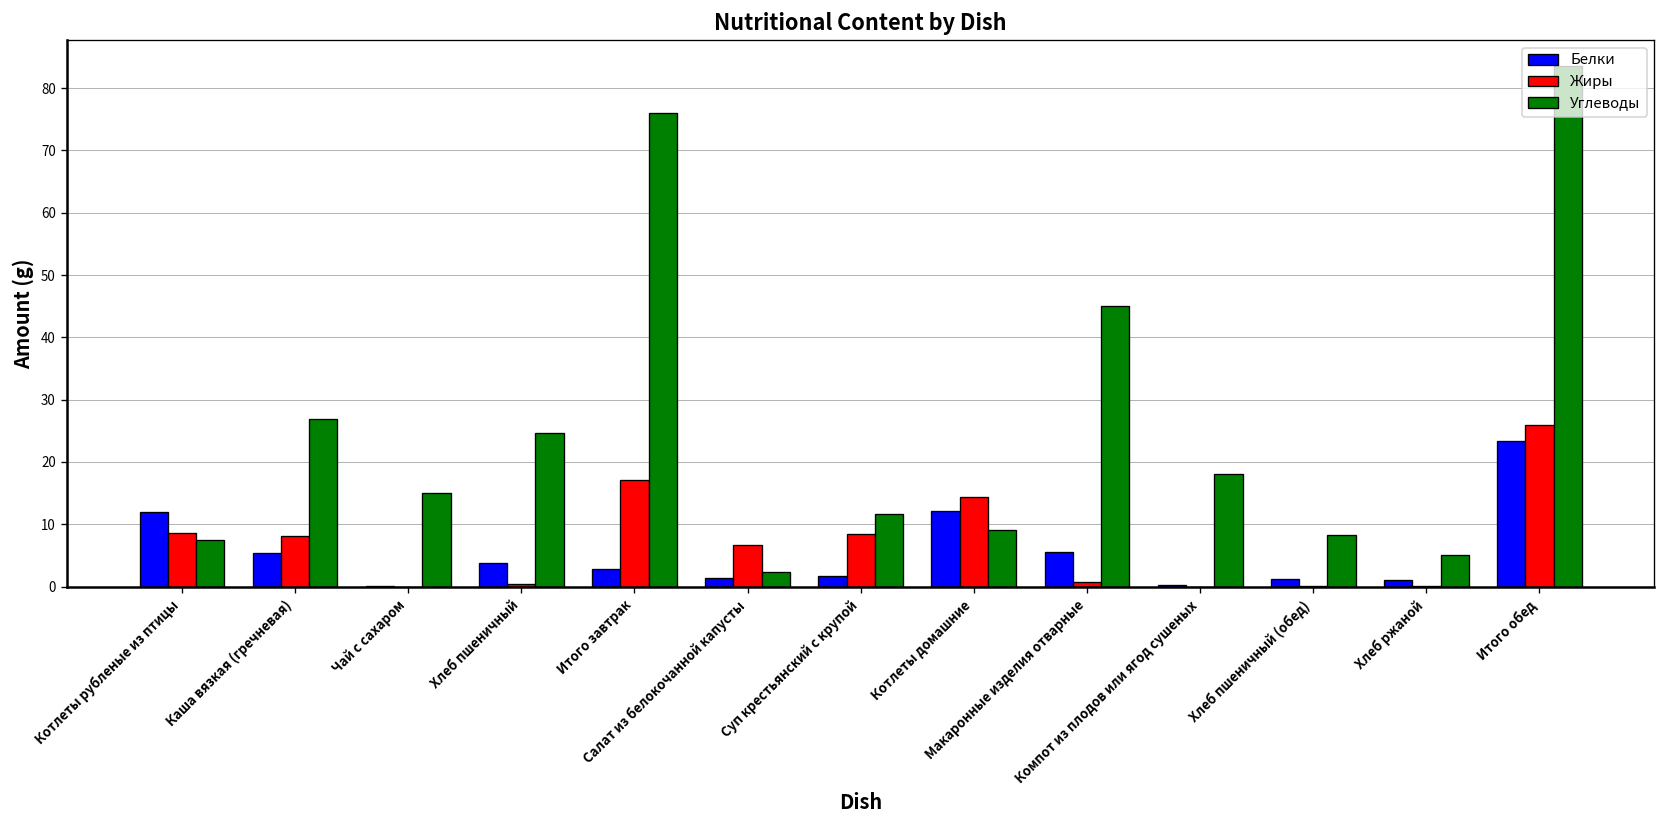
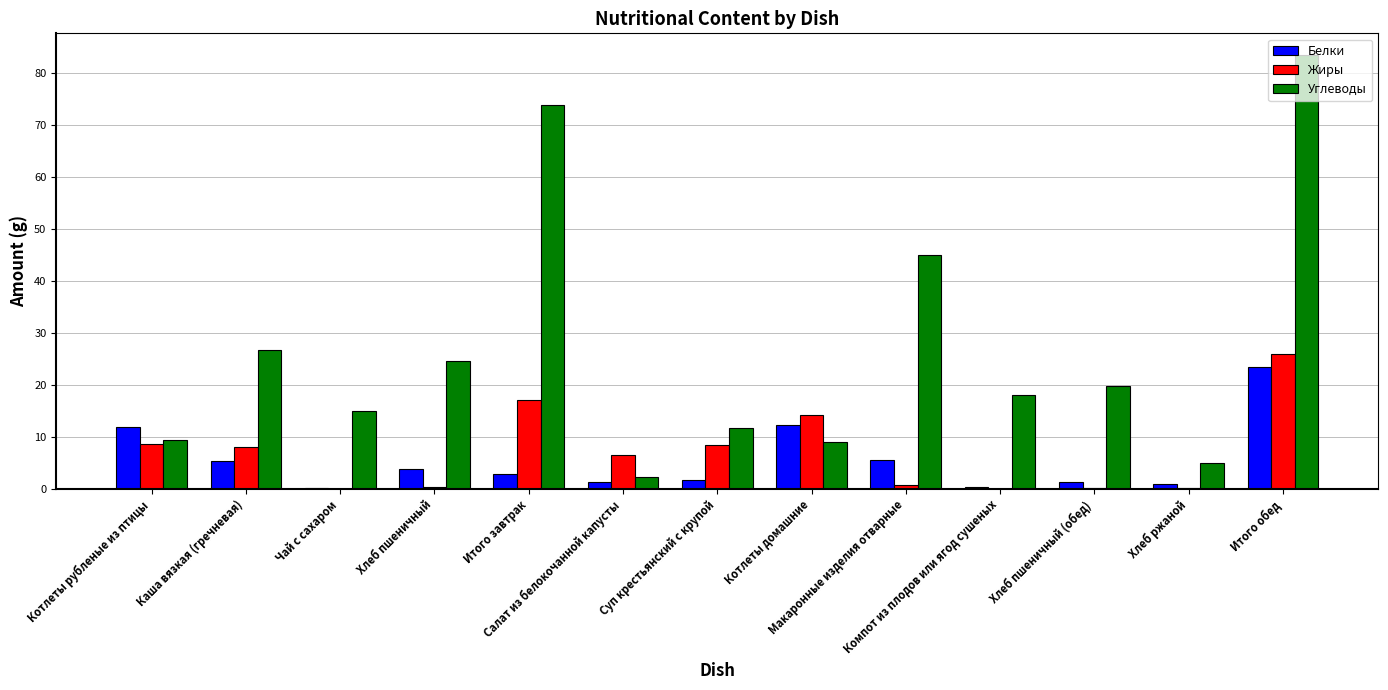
Углеводы, Котлеты рубленые из птицы: 7 -> 9
Углеводы, Итого завтрак: 76 -> 74
Углеводы, Хлеб пшеничный (обед): 8 -> 20
